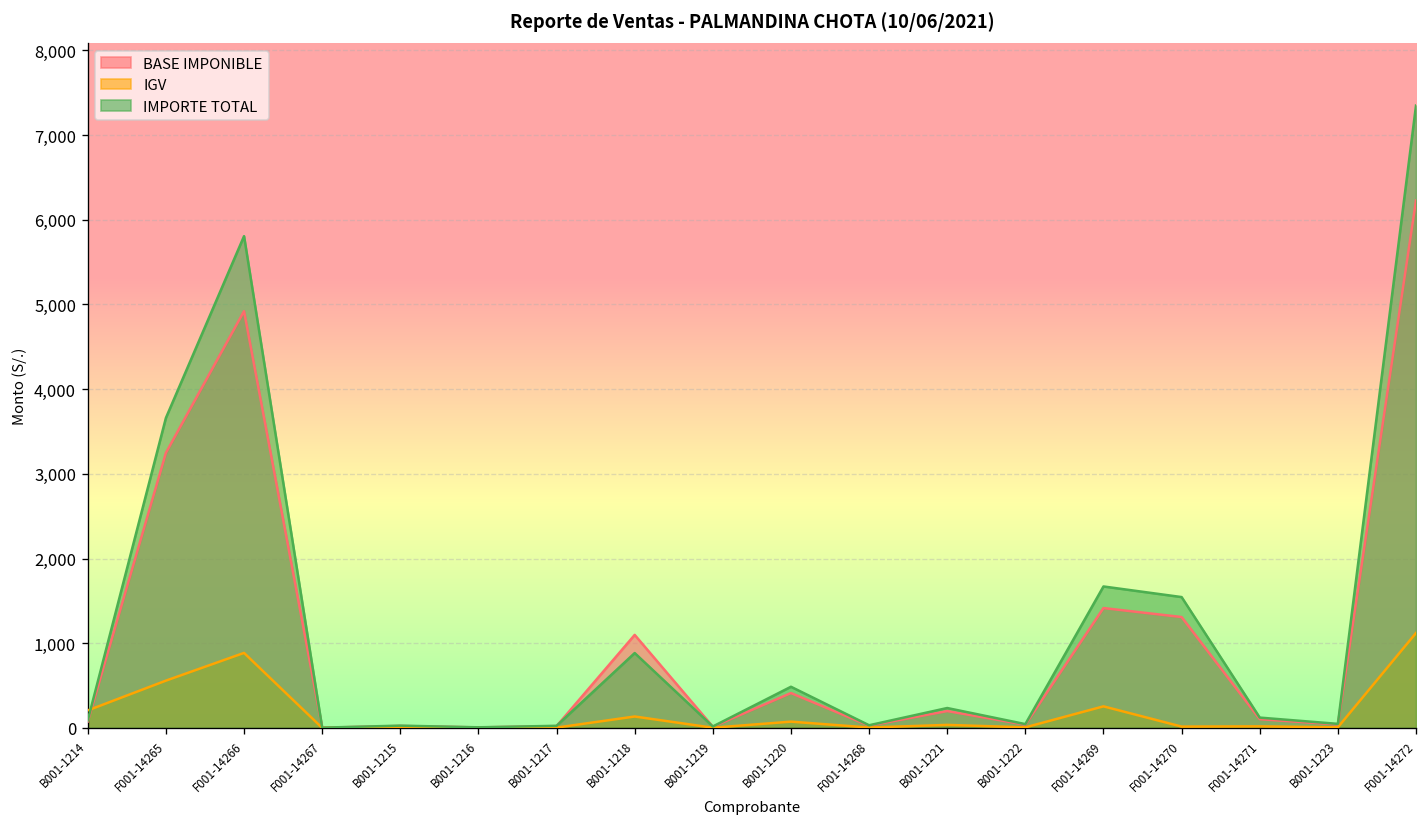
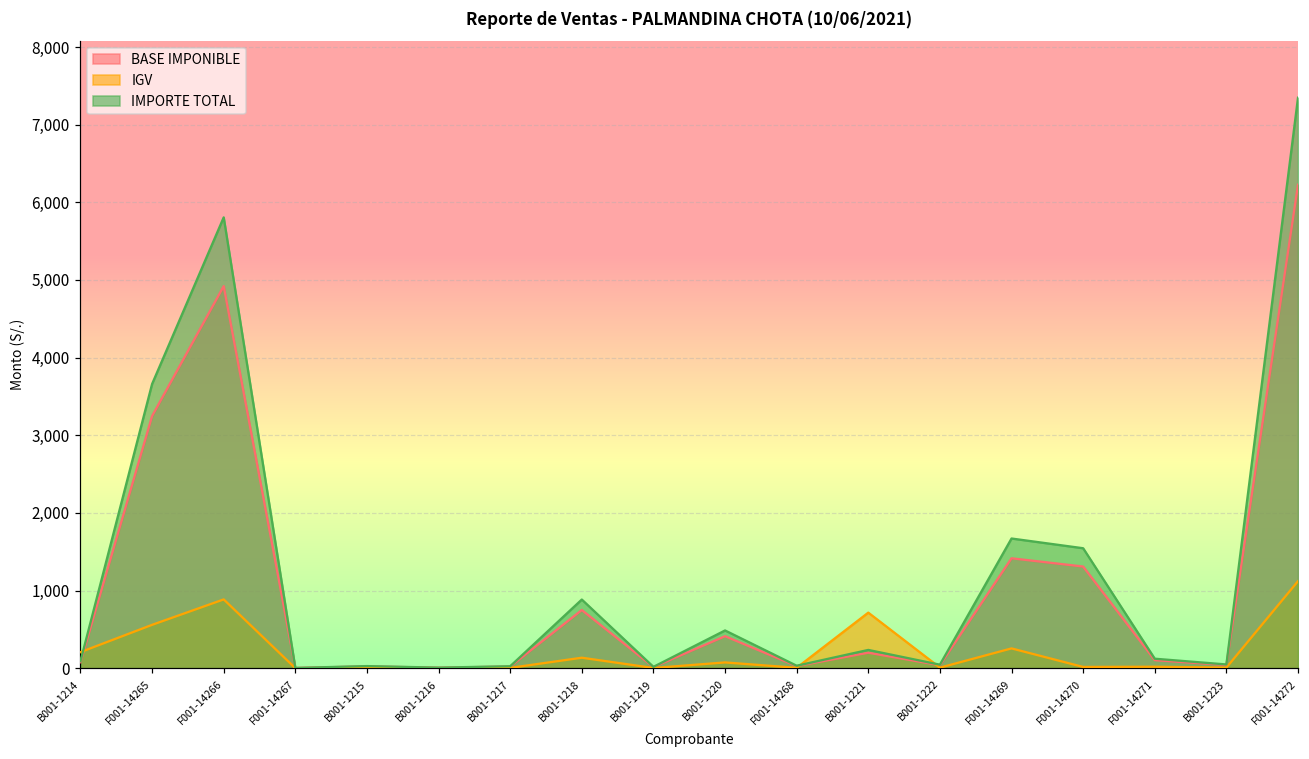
BASE IMPONIBLE, B001-1218: 1,100 -> 700
IGV, B001-1221: 0 -> 700
